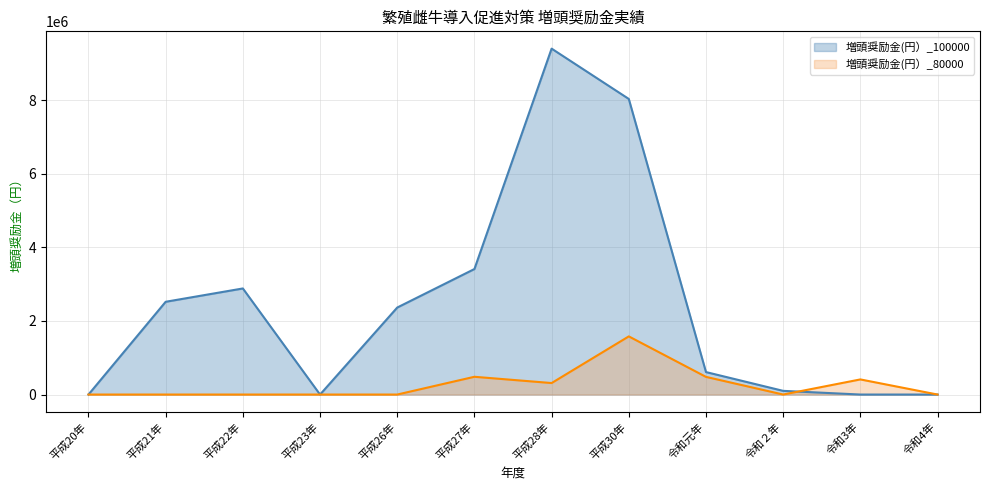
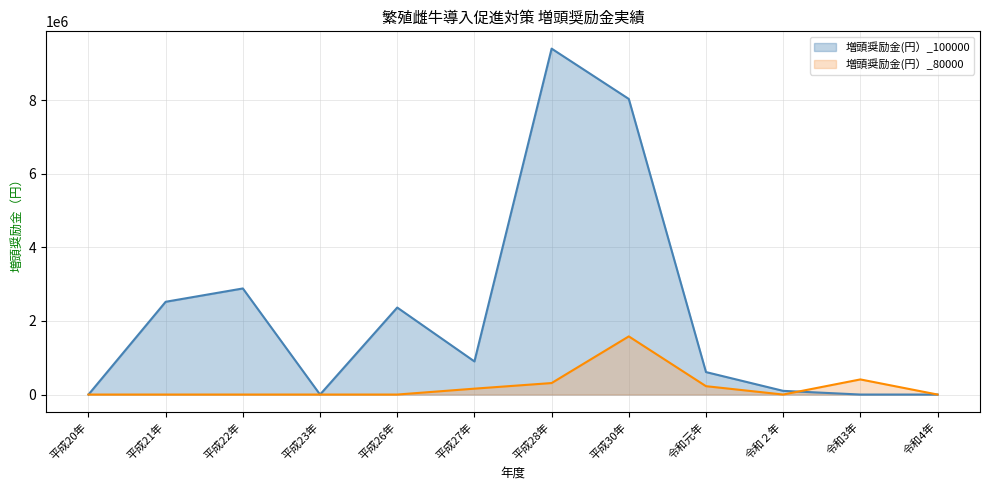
増頭奨励金(円）_100000, 平成27年: 3400000 -> 900000
増頭奨励金(円）_80000, 平成27年: 500000 -> 200000
増頭奨励金(円）_80000, 令和元年: 500000 -> 200000
